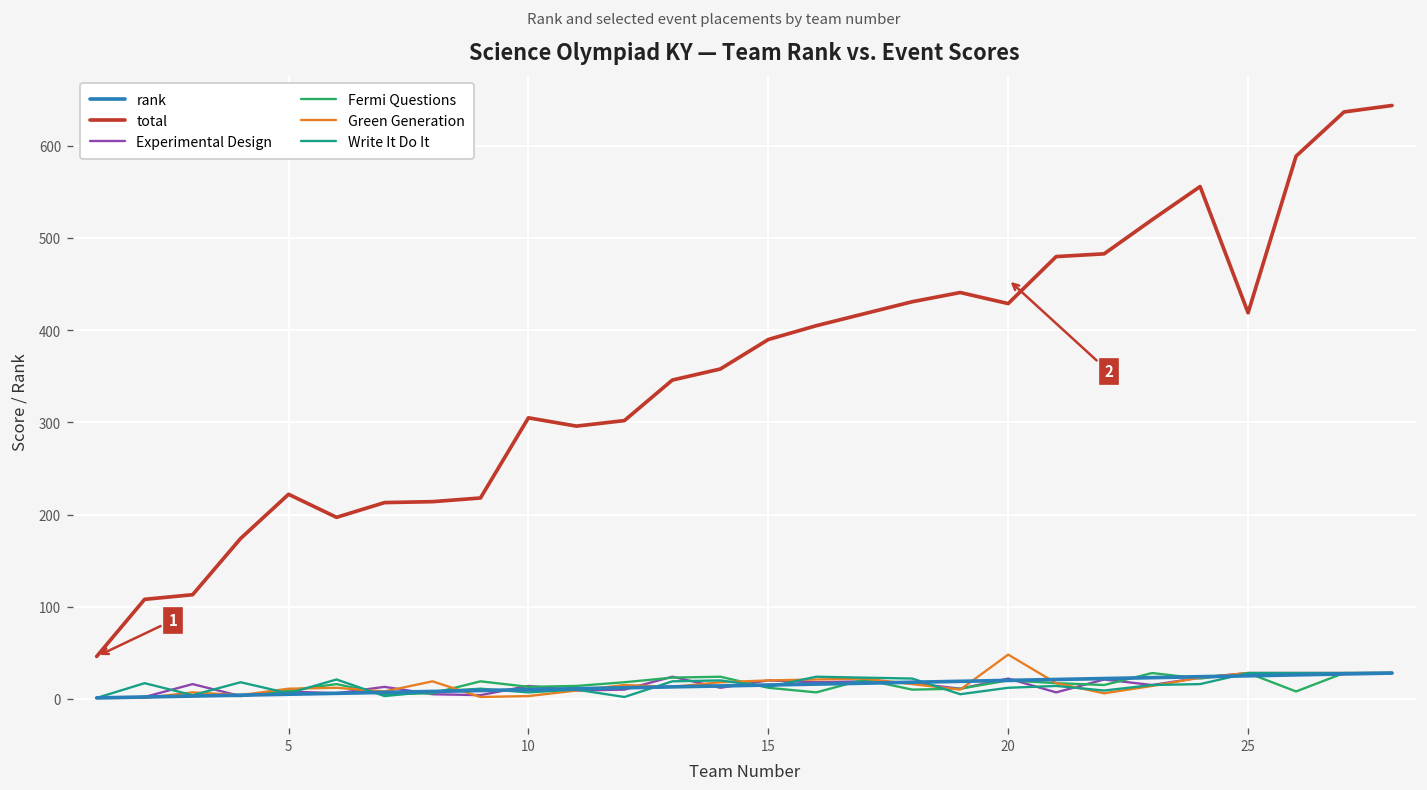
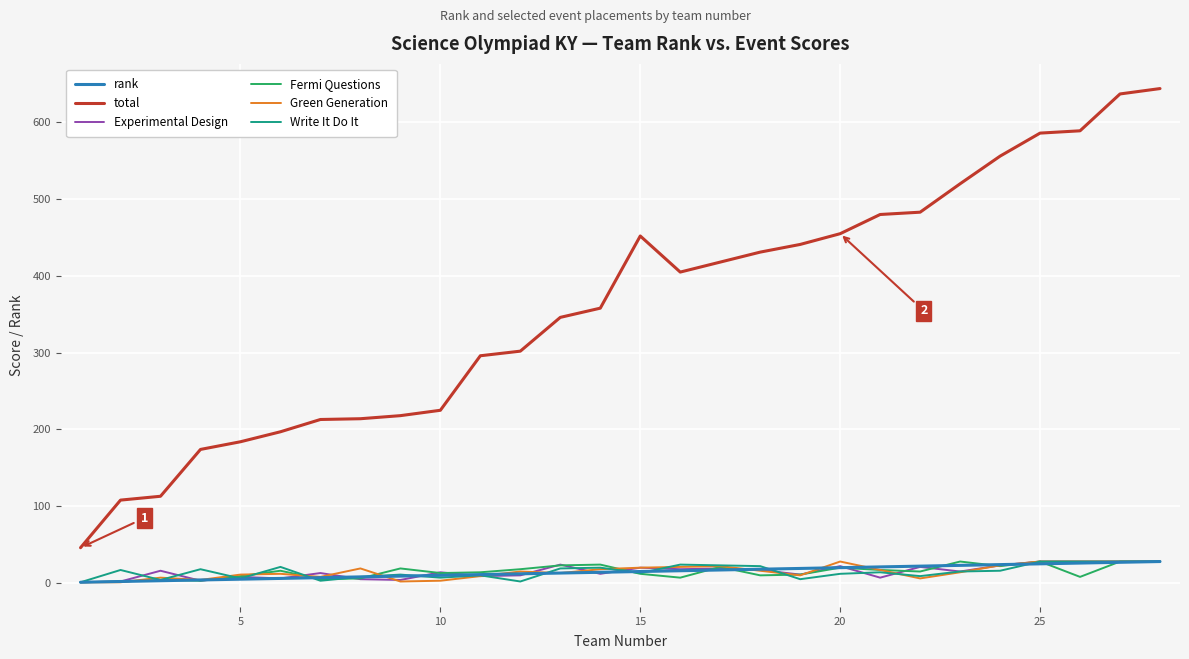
total, 5: 220 -> 180
total, 10: 310 -> 230
total, 15: 390 -> 450
total, 20: 430 -> 460
Green Generation, 20: 50 -> 30
total, 25: 420 -> 590
